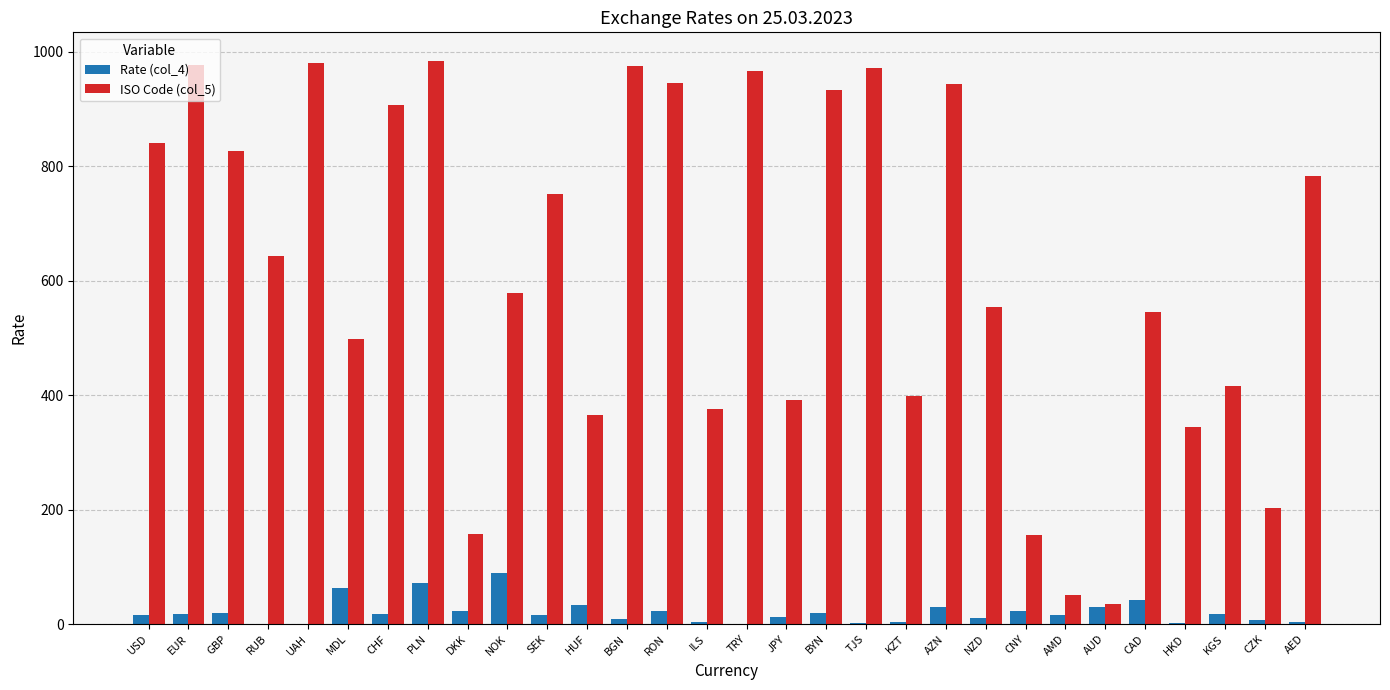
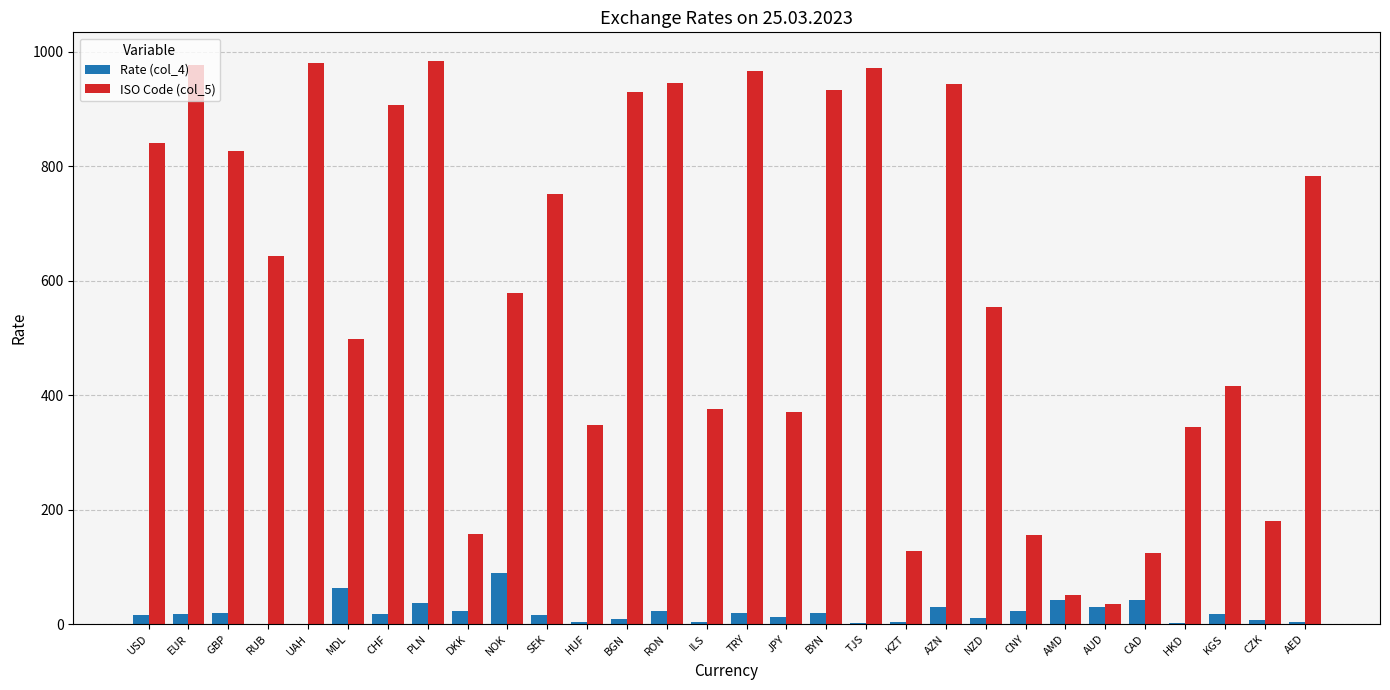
Rate (col_4), PLN: 70 -> 40
Rate (col_4), HUF: 30 -> 0
ISO Code (col_5), HUF: 370 -> 350
ISO Code (col_5), BGN: 980 -> 930
Rate (col_4), TRY: 0 -> 20
ISO Code (col_5), JPY: 390 -> 370
ISO Code (col_5), KZT: 400 -> 130
Rate (col_4), AMD: 20 -> 40
ISO Code (col_5), CAD: 550 -> 120
ISO Code (col_5), CZK: 200 -> 180
